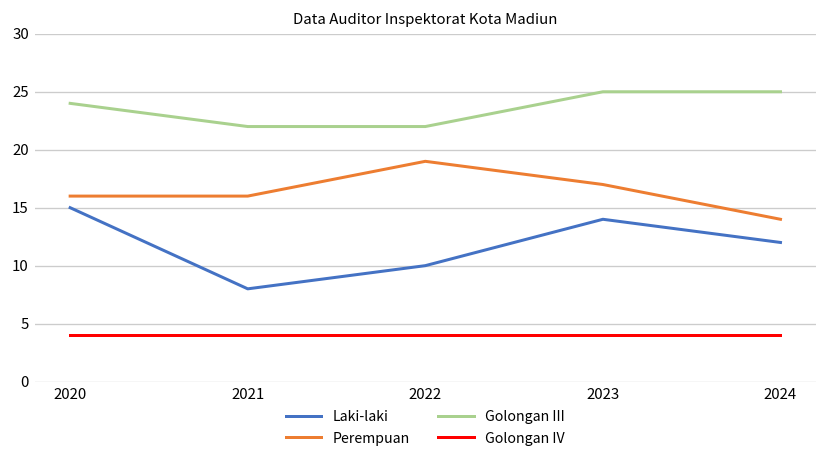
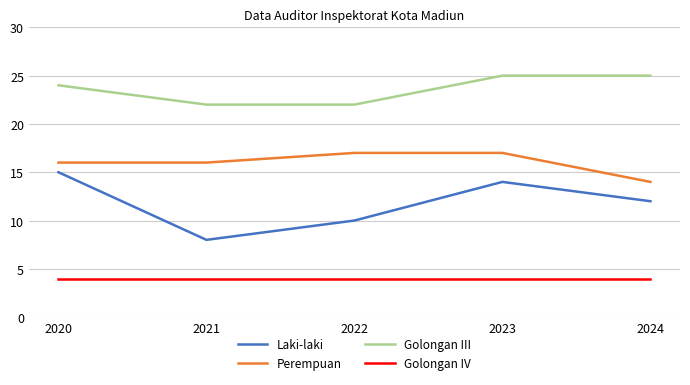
Perempuan, 2022: 19 -> 17
